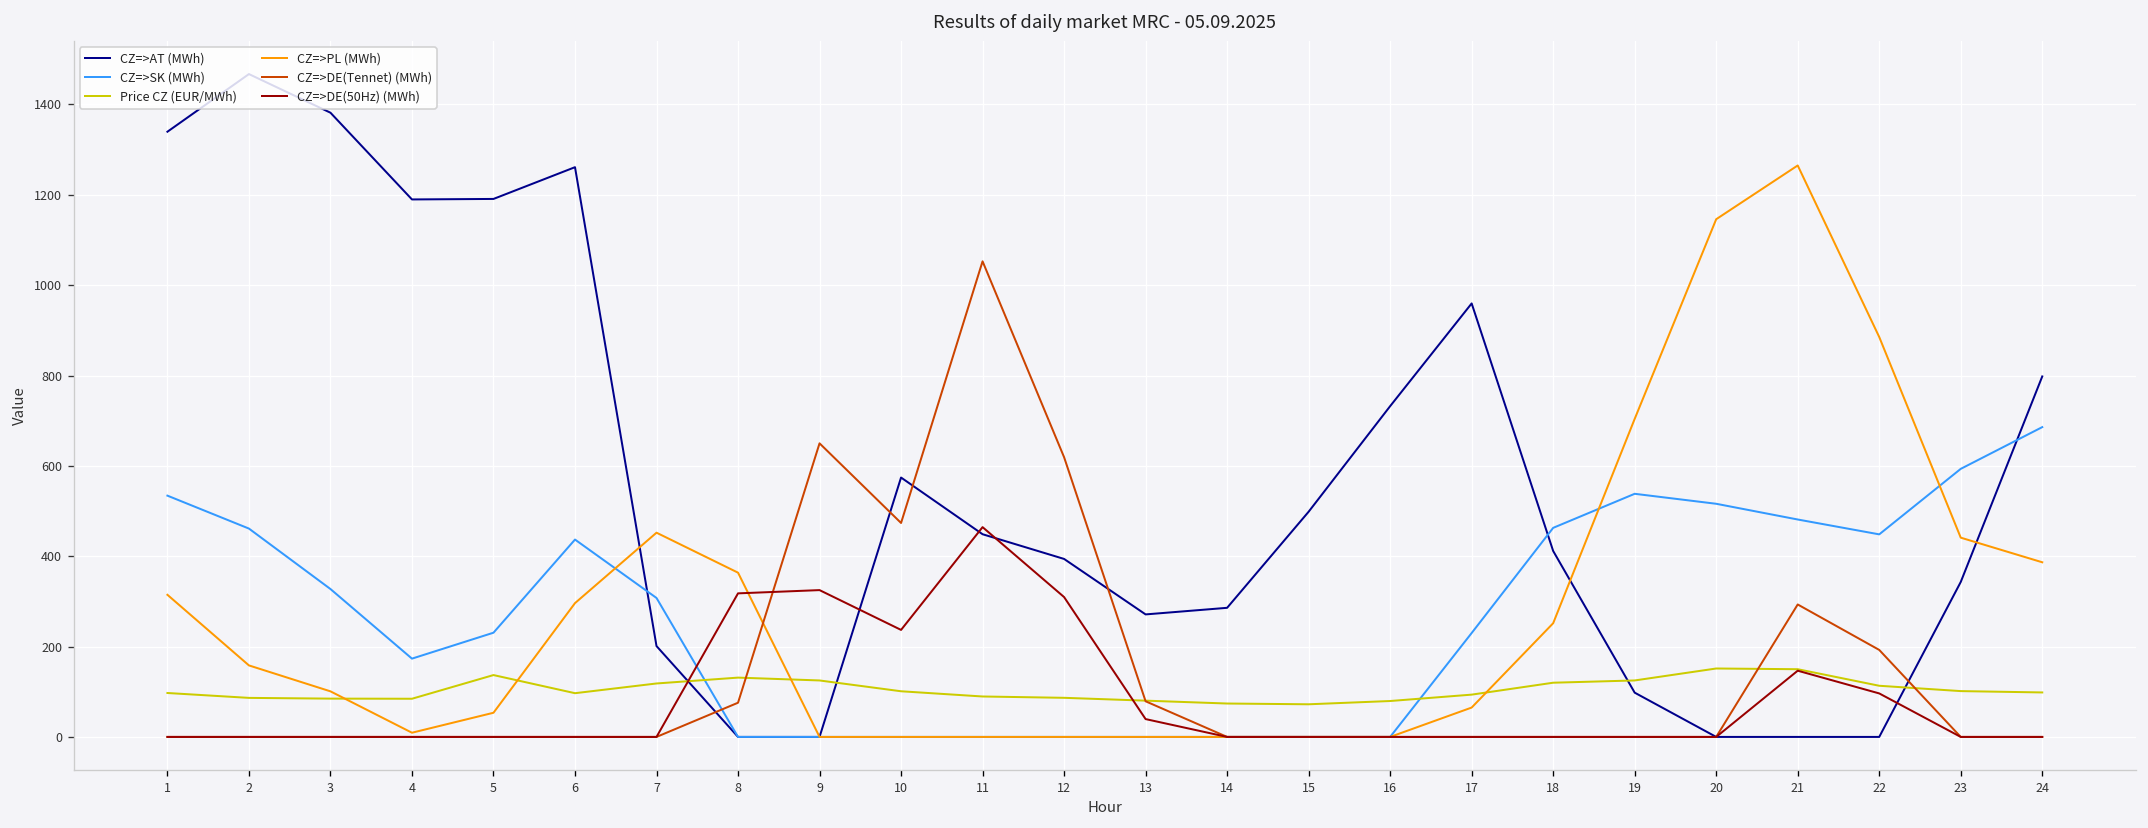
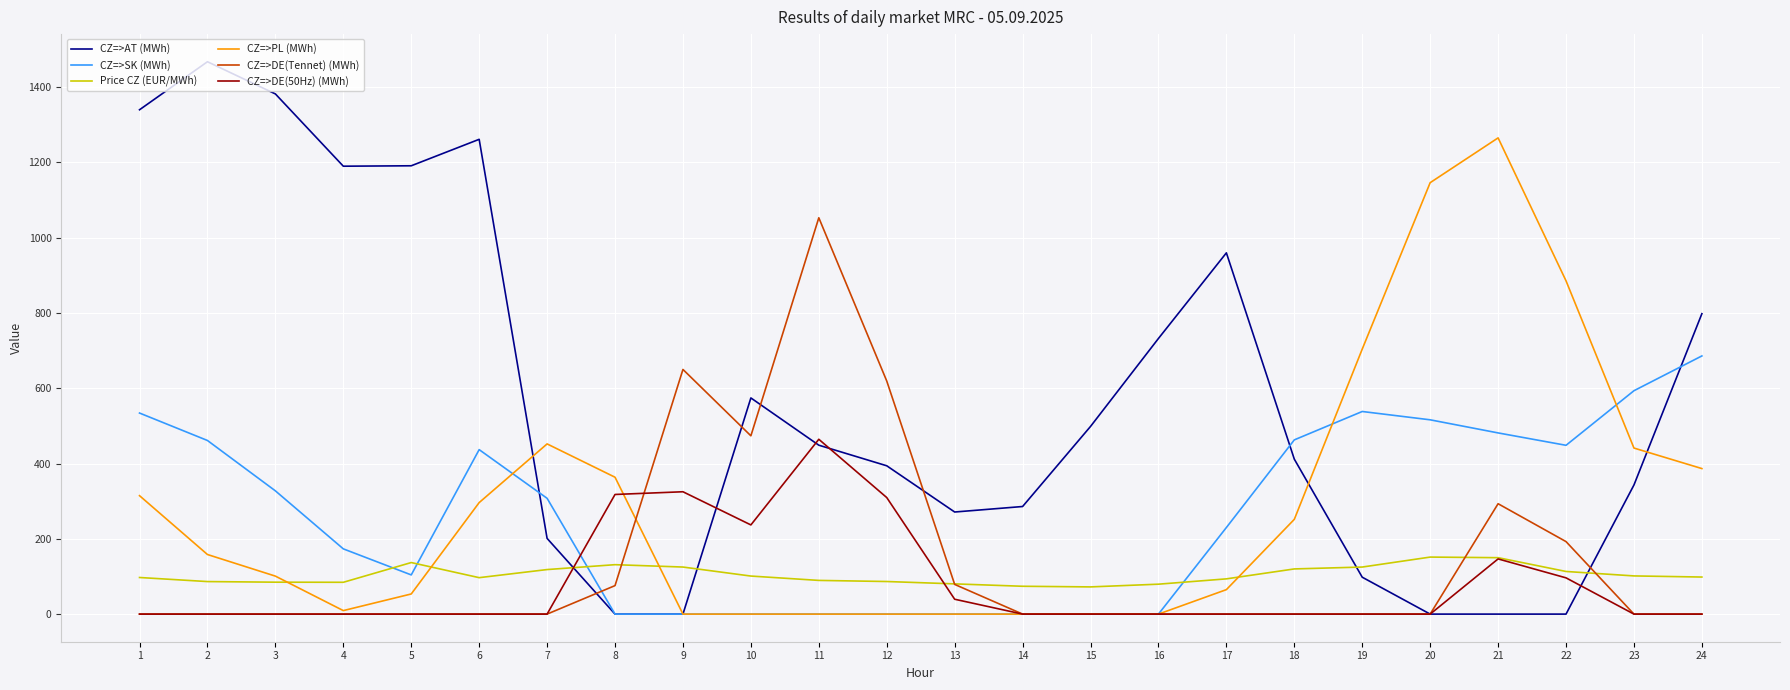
CZ=>SK (MWh), 5: 230 -> 100
